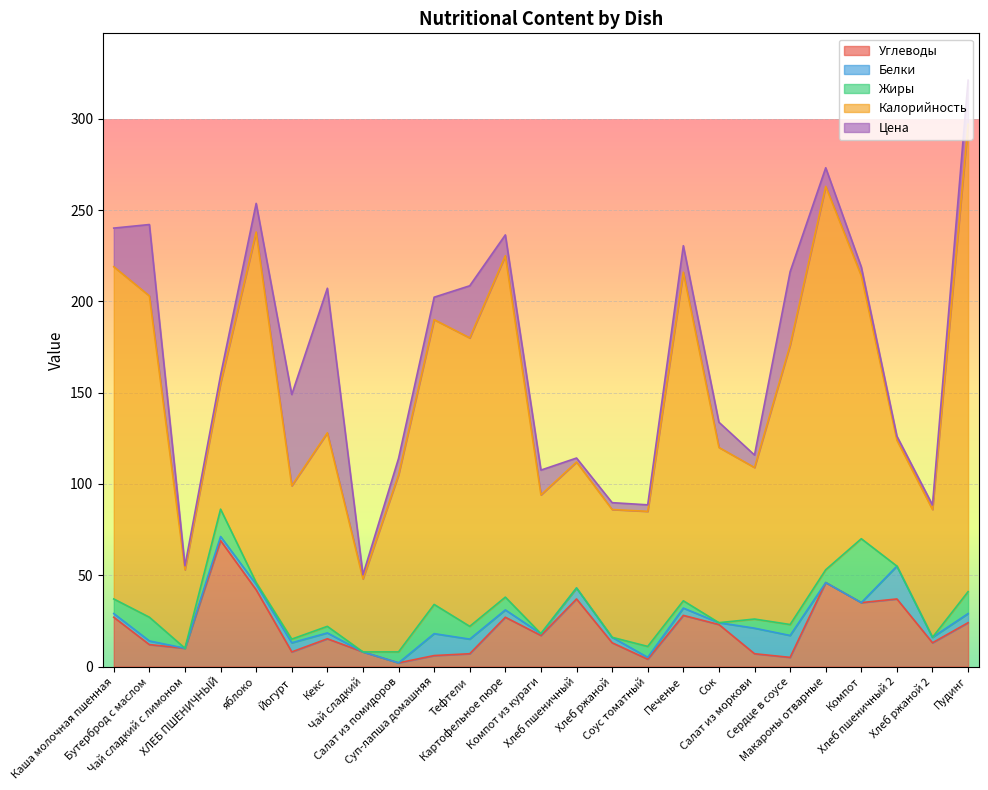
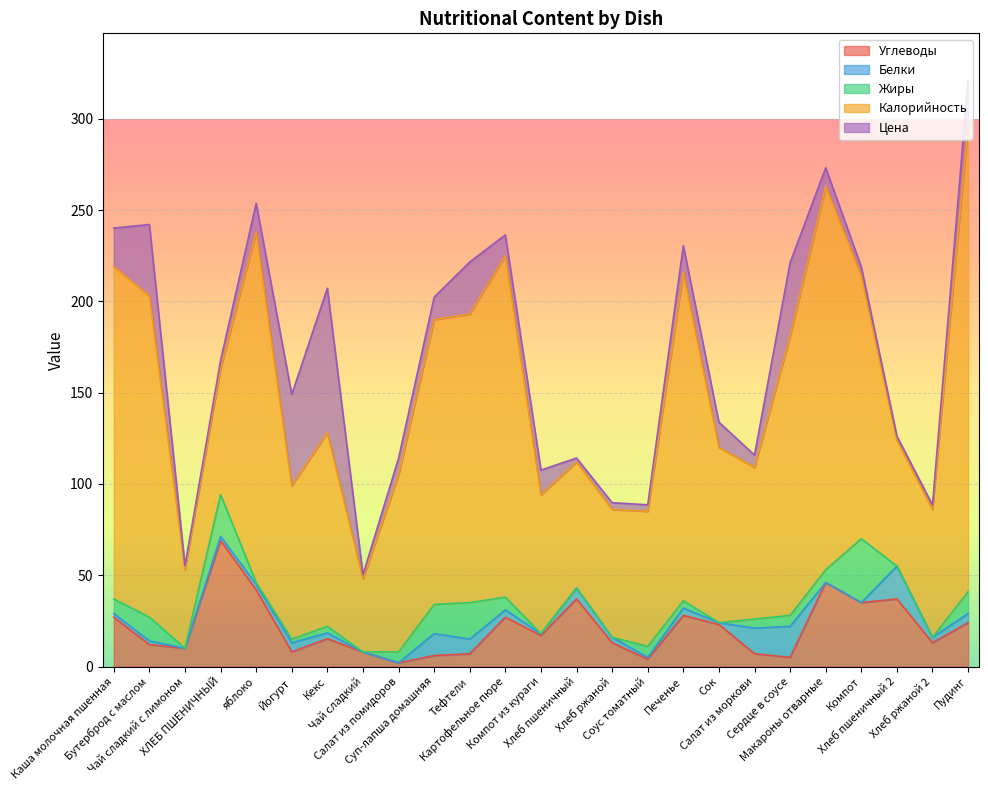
Жиры, ХЛЕБ ПШЕНИЧНЫЙ: 15 -> 23
Жиры, Тефтели: 7 -> 20
Белки, Сердце в соусе: 12 -> 17
